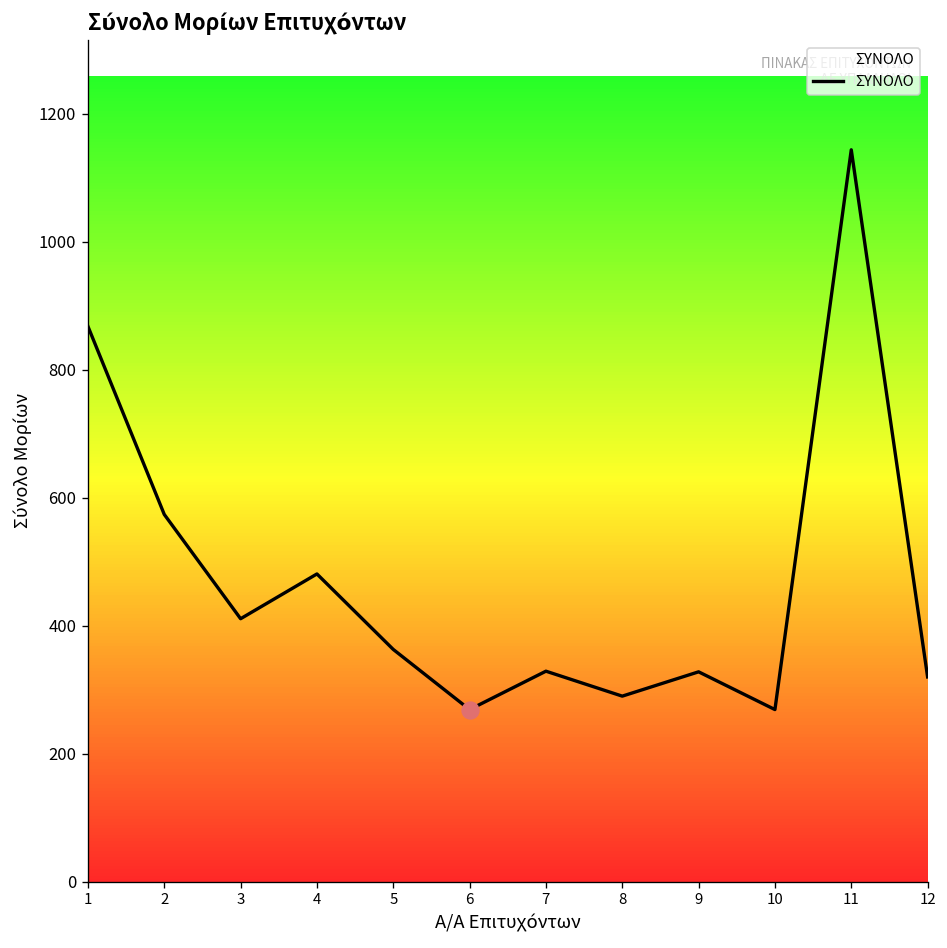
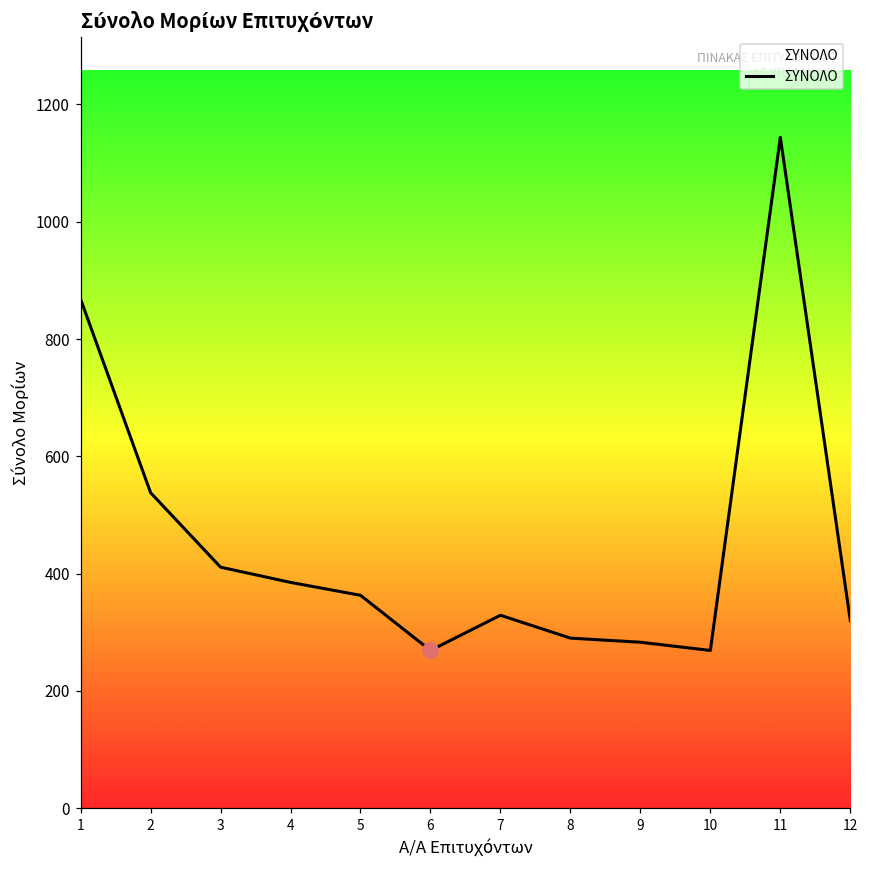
ΣΥΝΟΛΟ, 2: 570 -> 540
ΣΥΝΟΛΟ, 4: 480 -> 390
ΣΥΝΟΛΟ, 9: 330 -> 280
